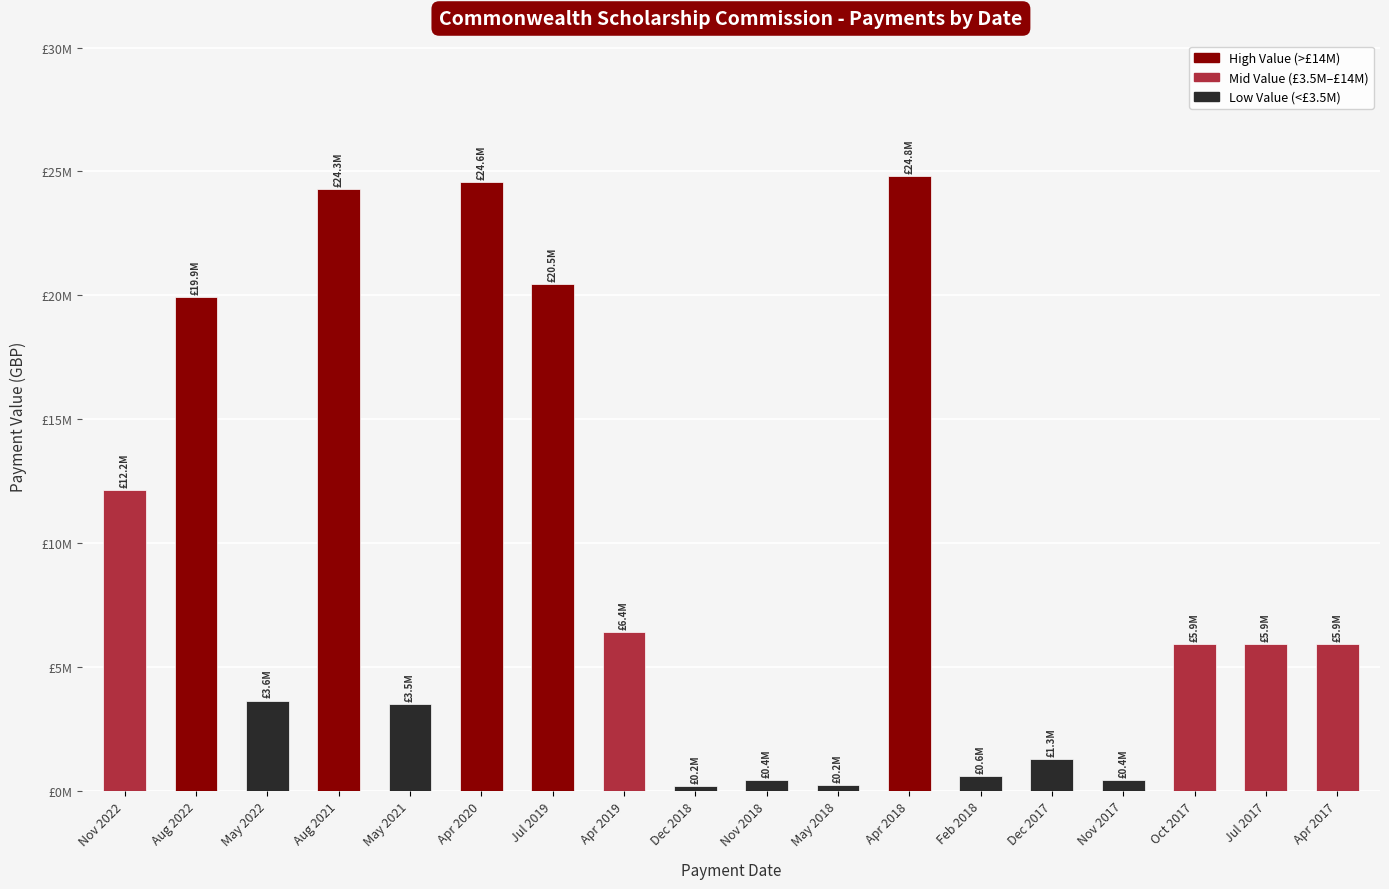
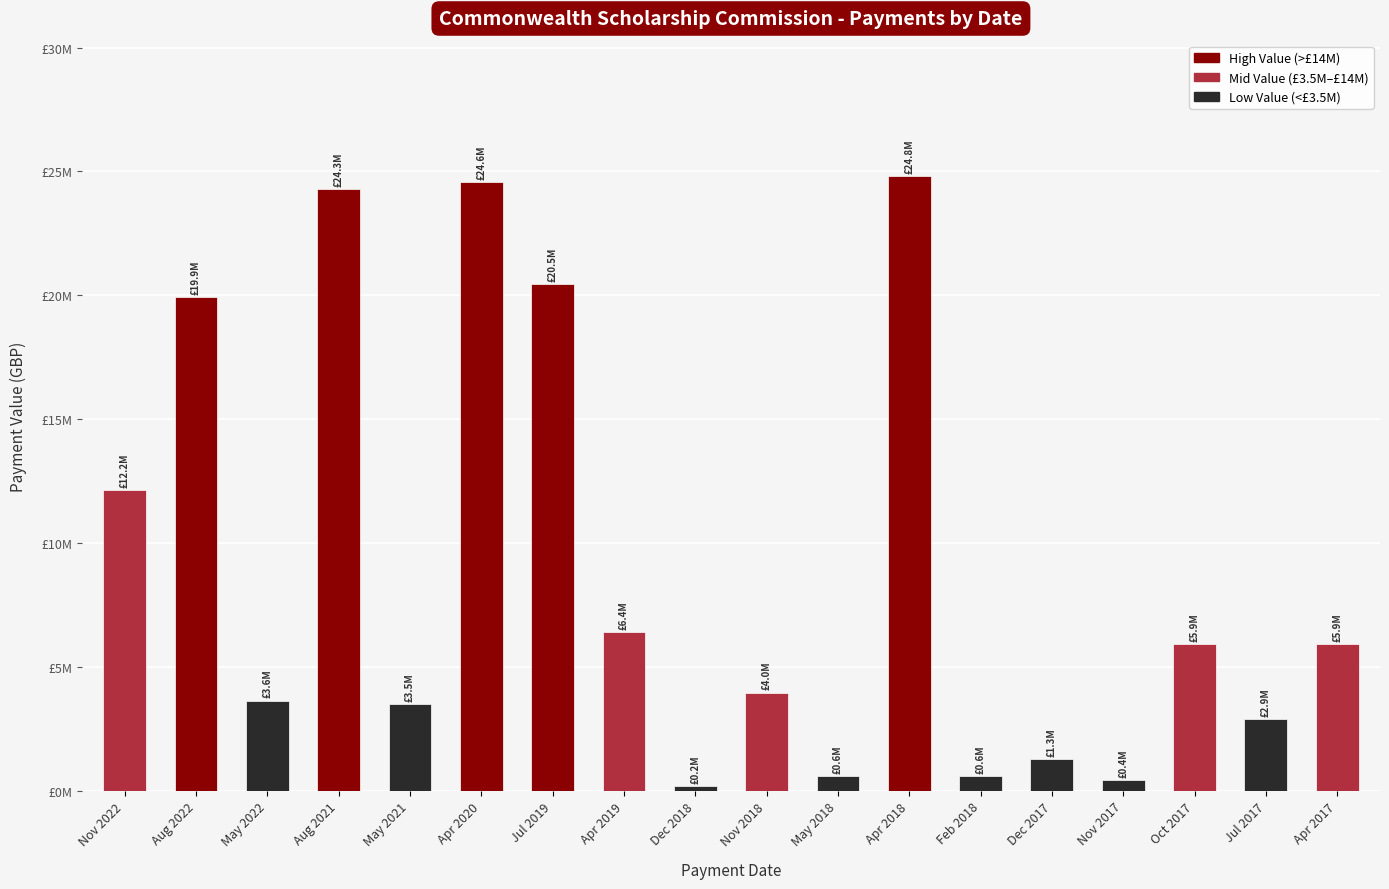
Nov 2018: £0.4M -> £4.0M
May 2018: £0.2M -> £0.6M
Jul 2017: £5.9M -> £2.9M
